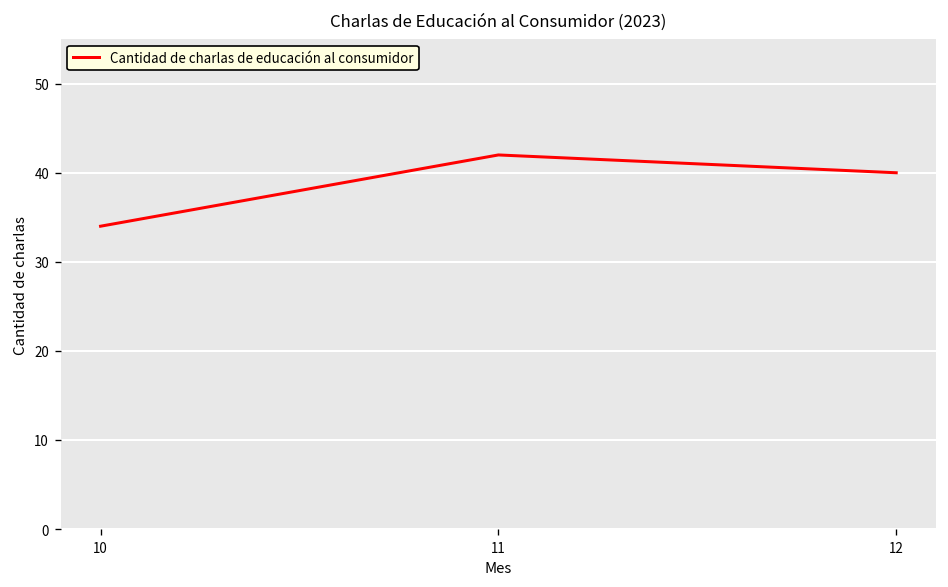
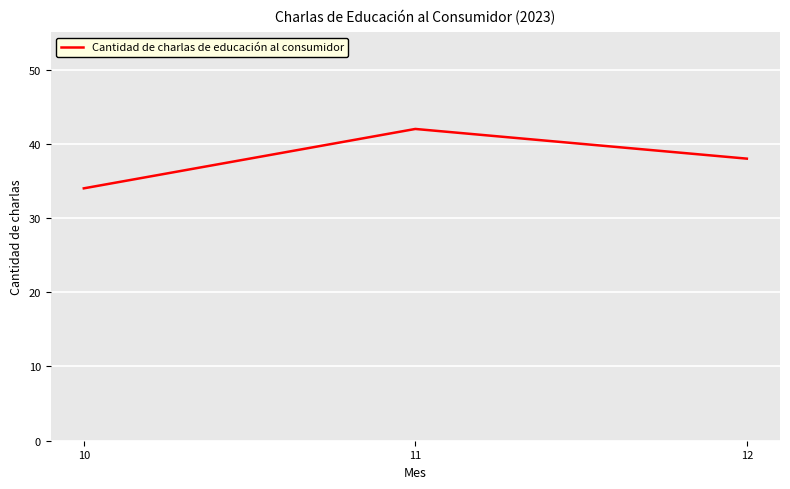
12: 40 -> 38
